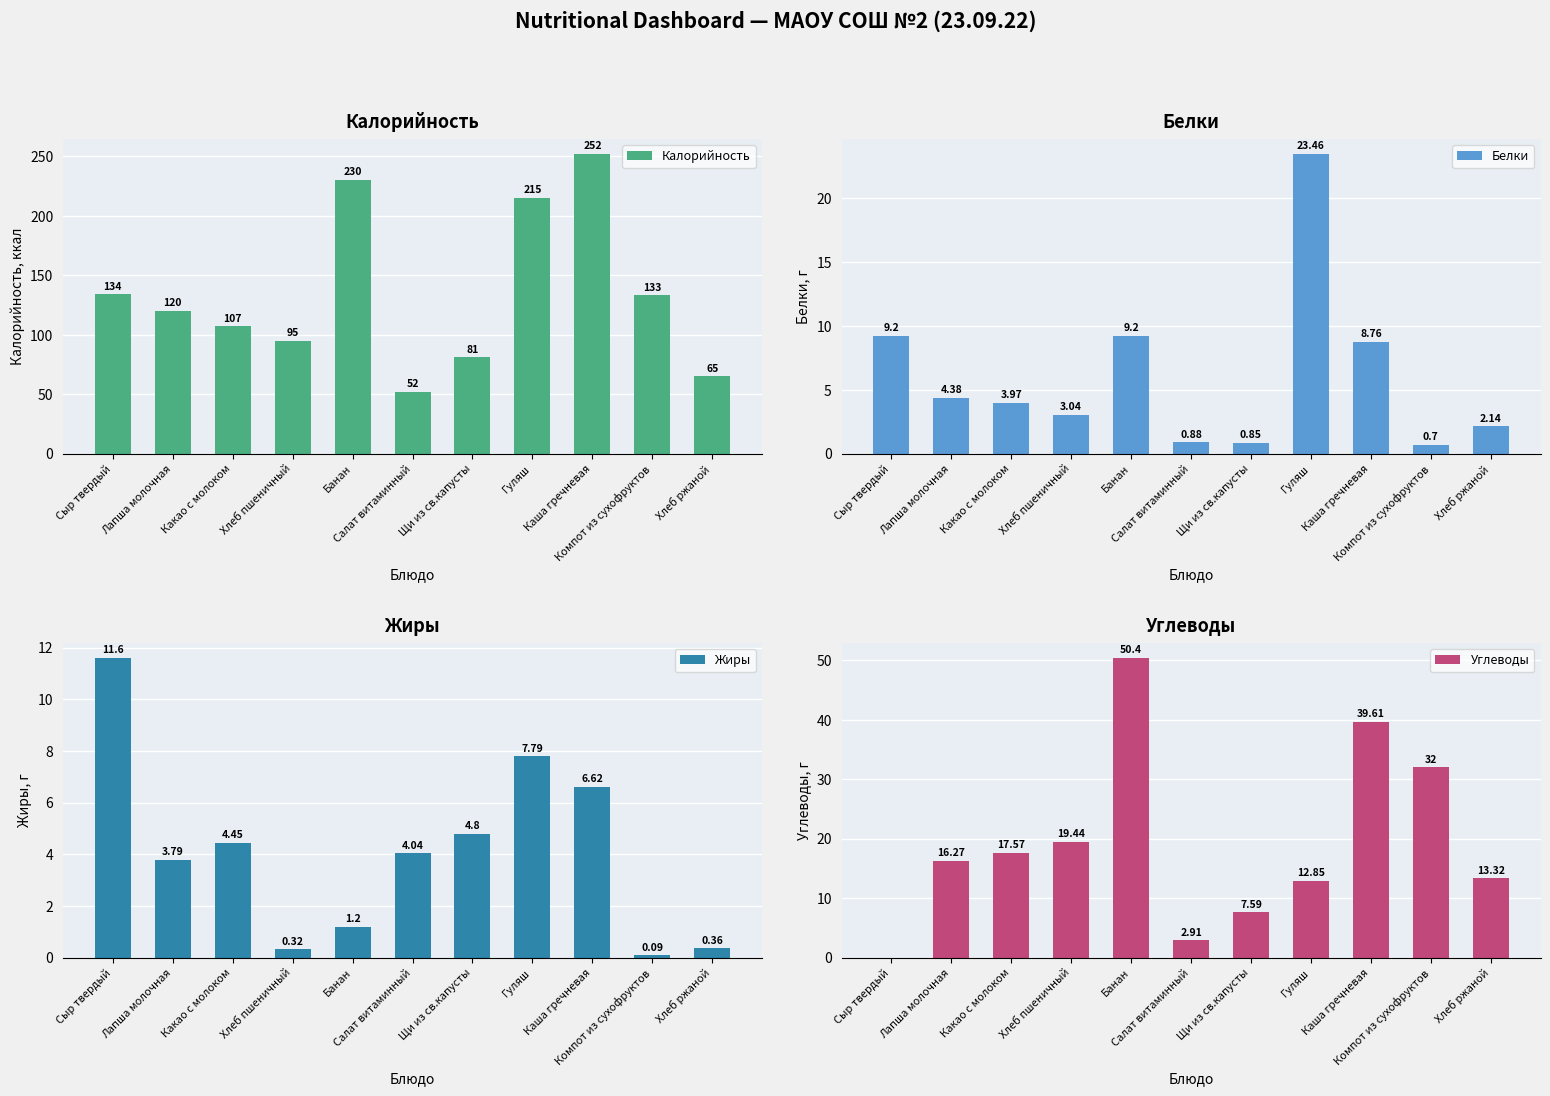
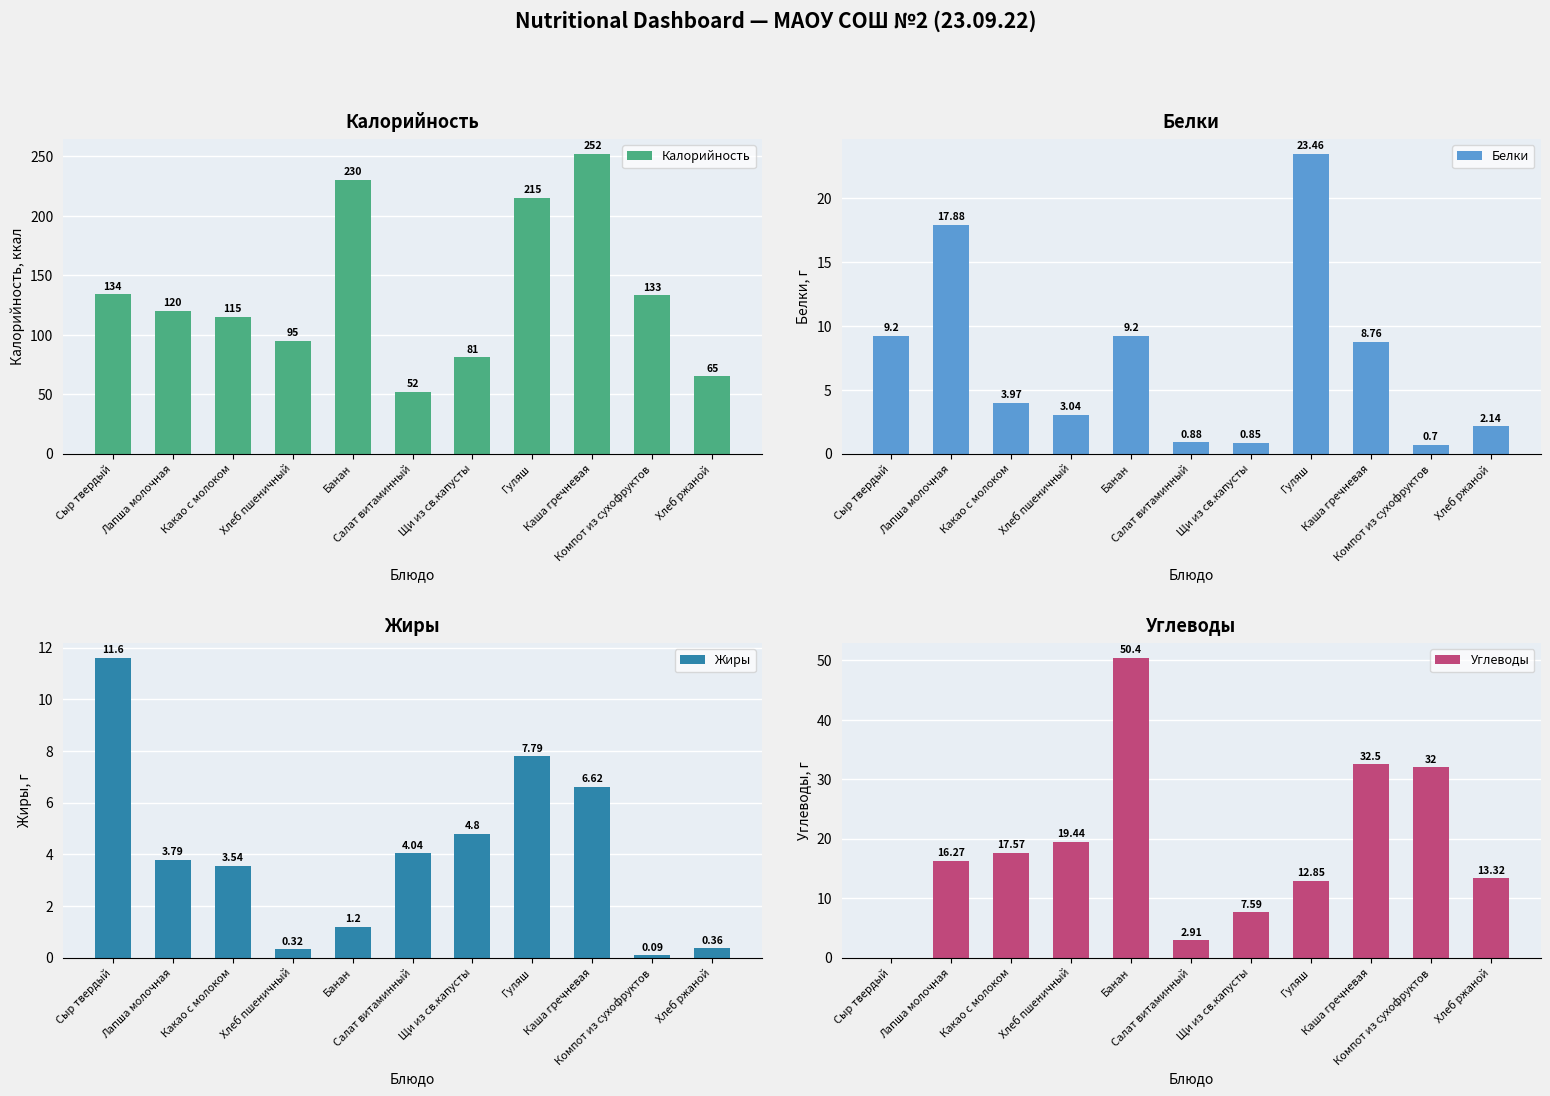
Калорийность, Какао с молоком: 107 -> 115
Белки, Лапша молочная: 4.38 -> 17.88
Жиры, Какао с молоком: 4.45 -> 3.54
Углеводы, Каша гречневая: 39.61 -> 32.5
